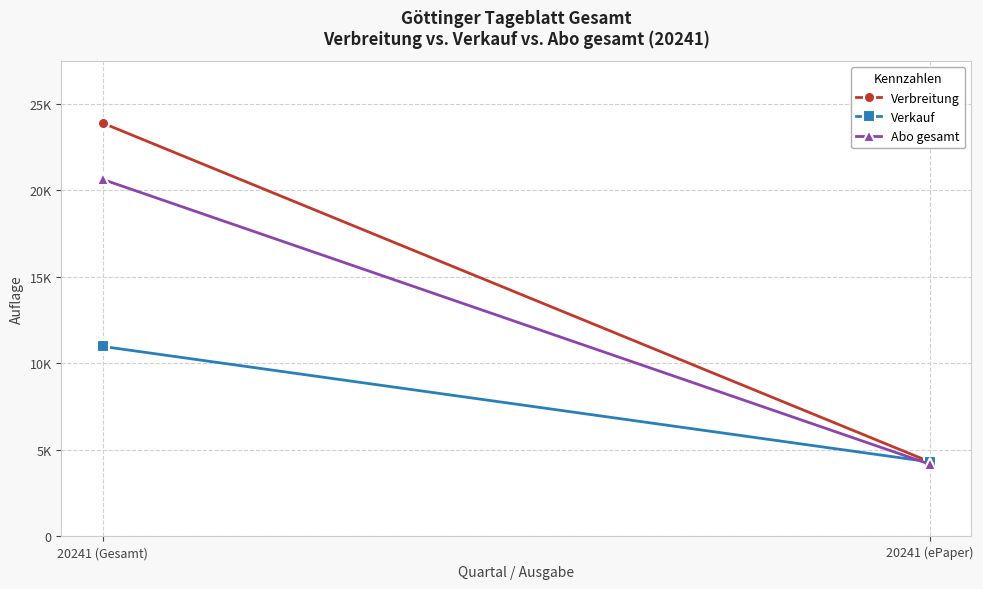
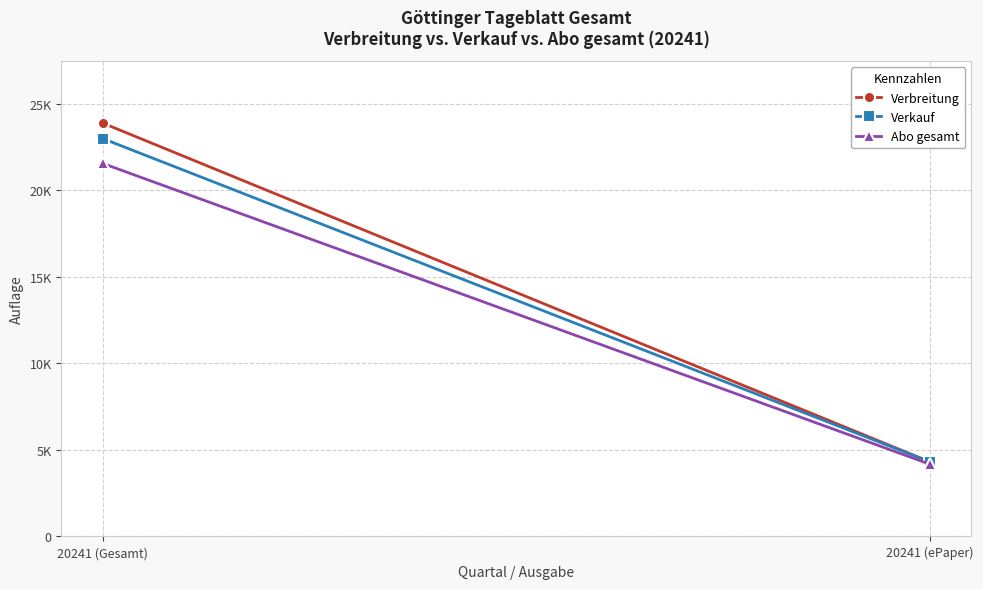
Verkauf, 20241 (Gesamt): 11000 -> 23000
Abo gesamt, 20241 (Gesamt): 20600 -> 21500
